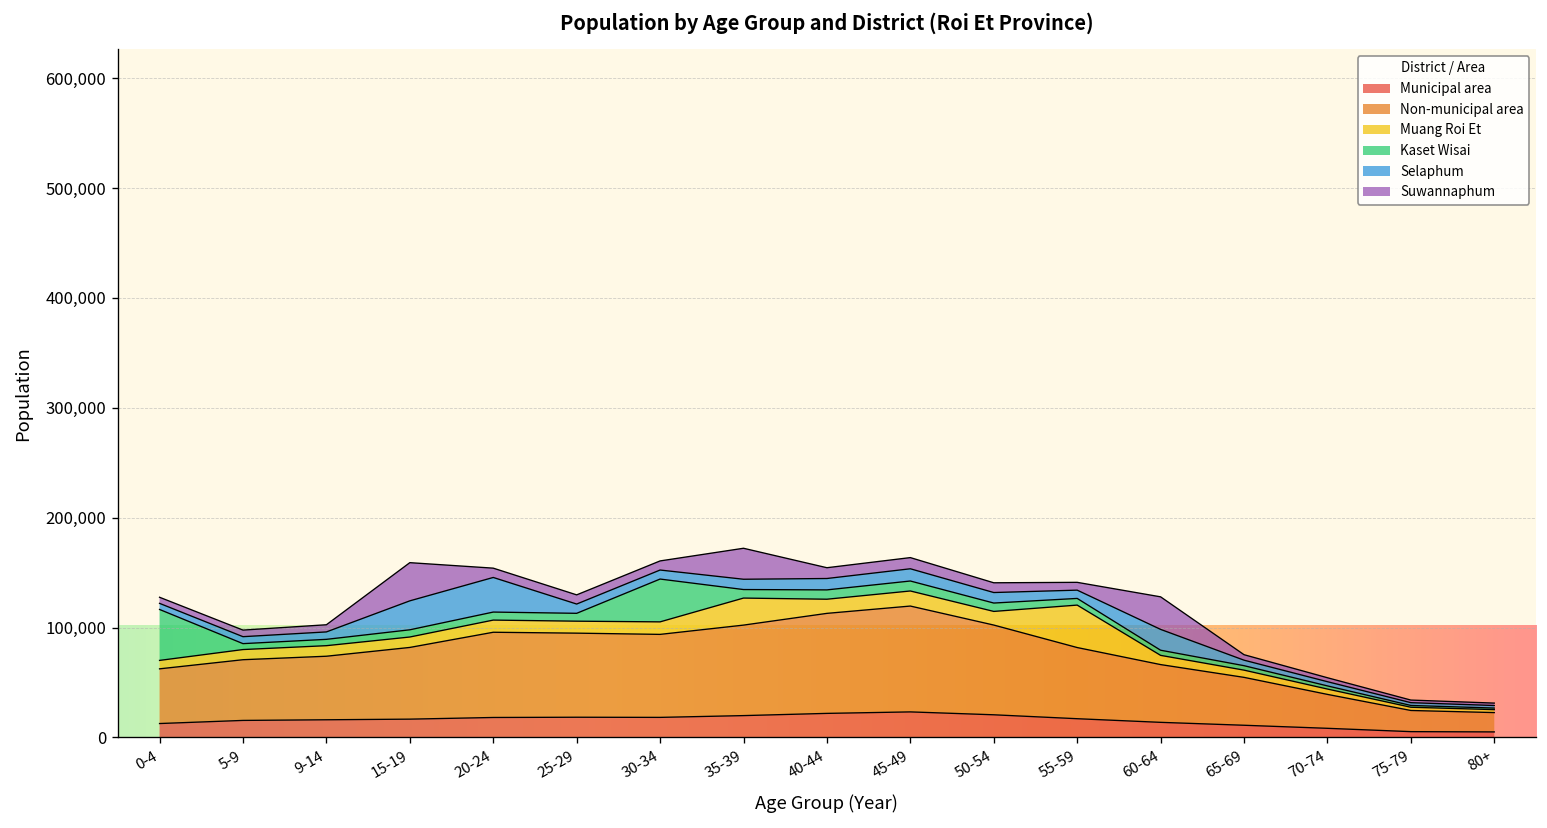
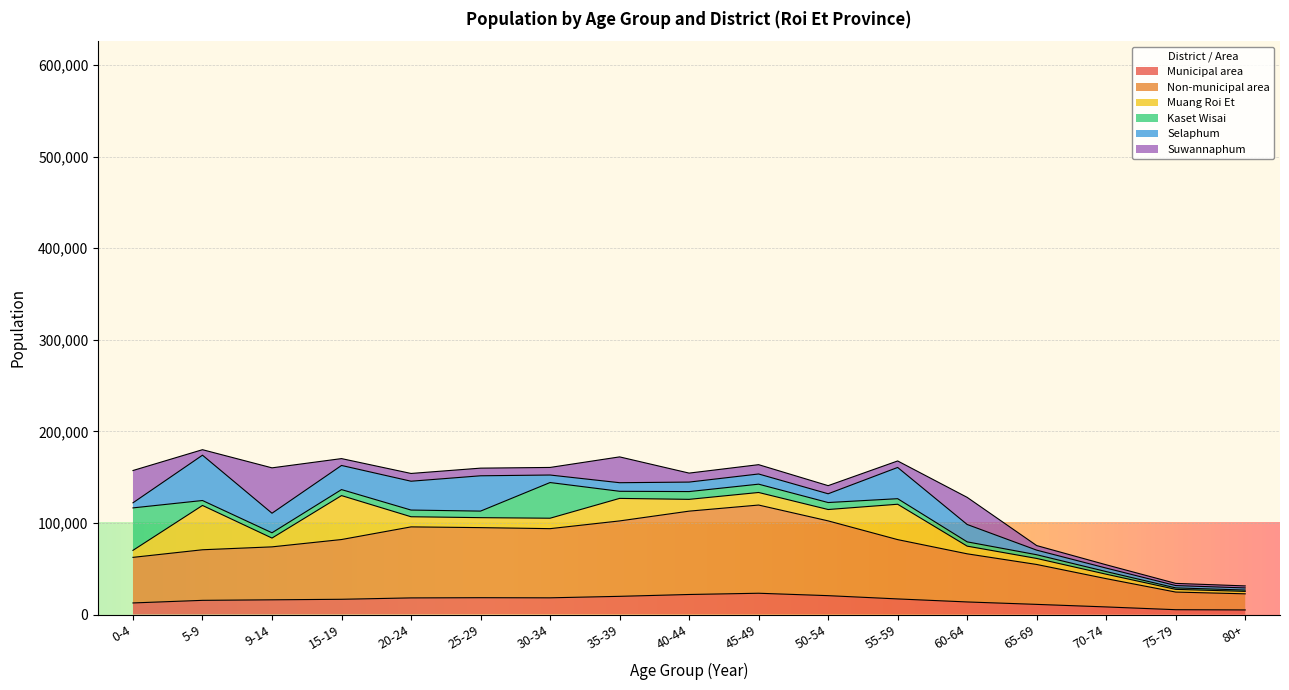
Suwannaphum, 0-4: 10,000 -> 40,000
Muang Roi Et, 5-9: 10,000 -> 50,000
Selaphum, 5-9: 10,000 -> 50,000
Selaphum, 9-14: 10,000 -> 20,000
Suwannaphum, 9-14: 10,000 -> 50,000
Muang Roi Et, 15-19: 10,000 -> 50,000
Suwannaphum, 15-19: 30,000 -> 10,000
Selaphum, 25-29: 10,000 -> 40,000
Selaphum, 55-59: 10,000 -> 30,000
